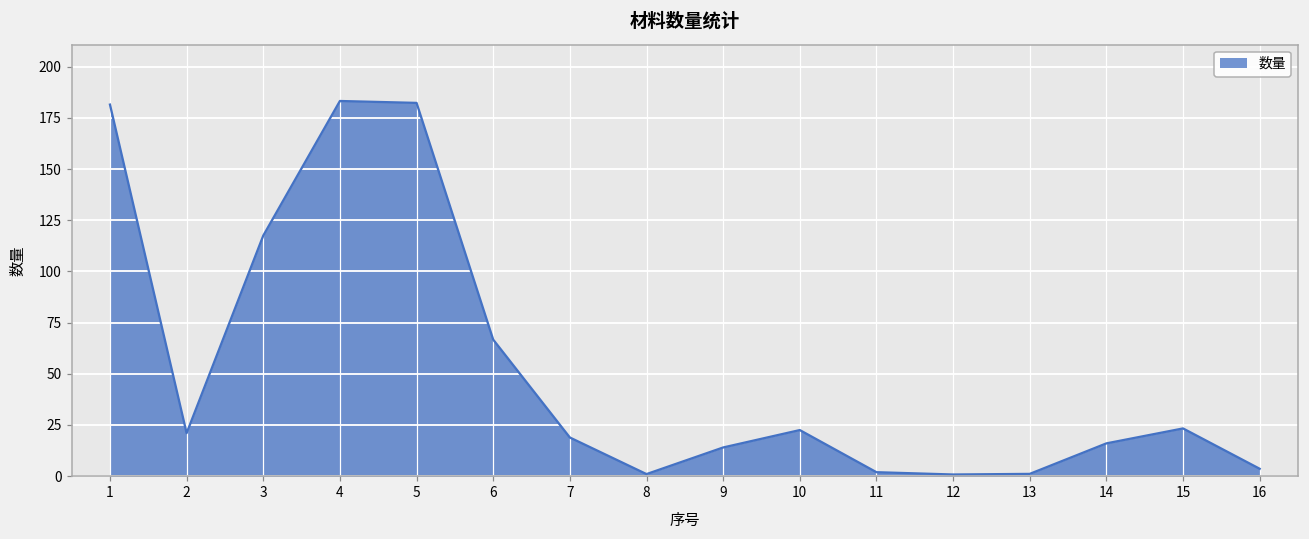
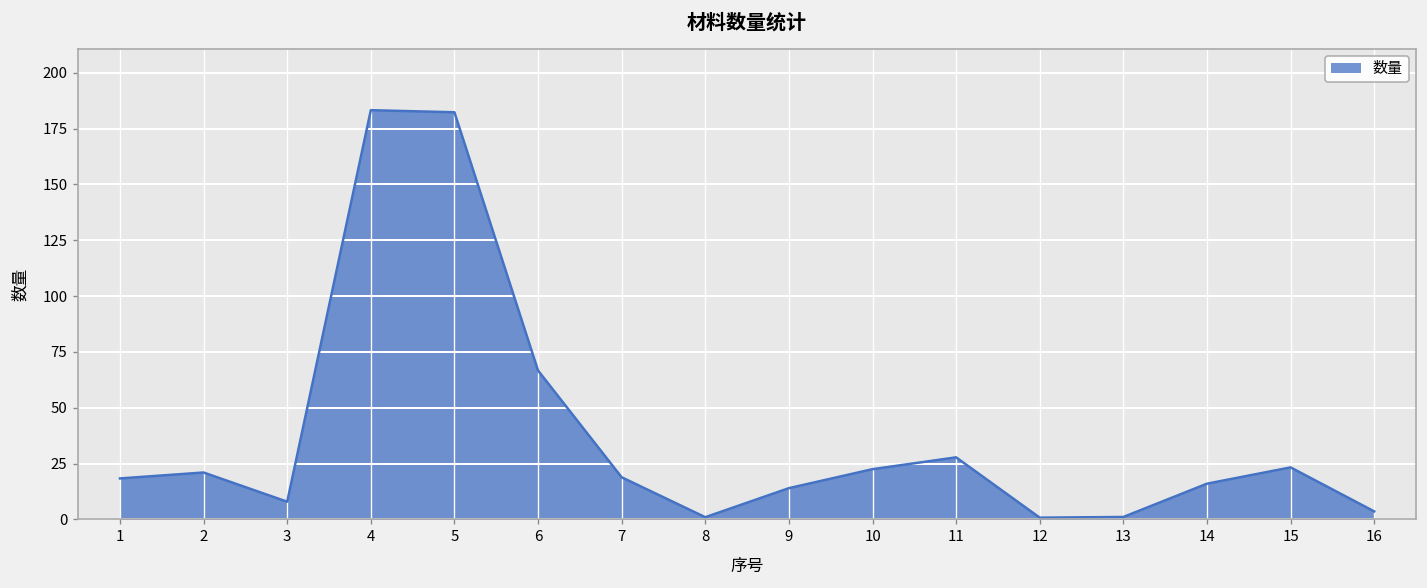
1: 181 -> 18
3: 117 -> 8
11: 2 -> 28
